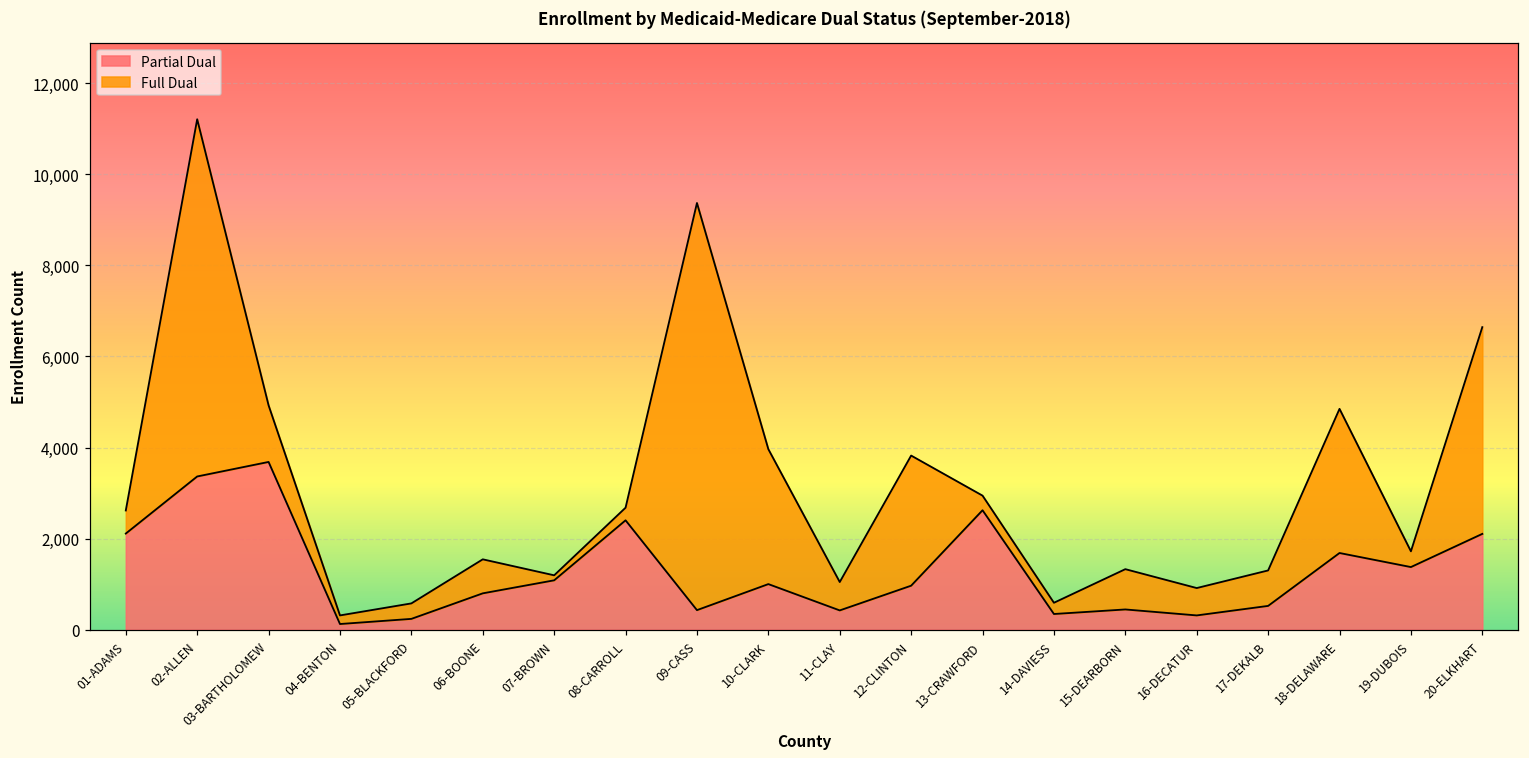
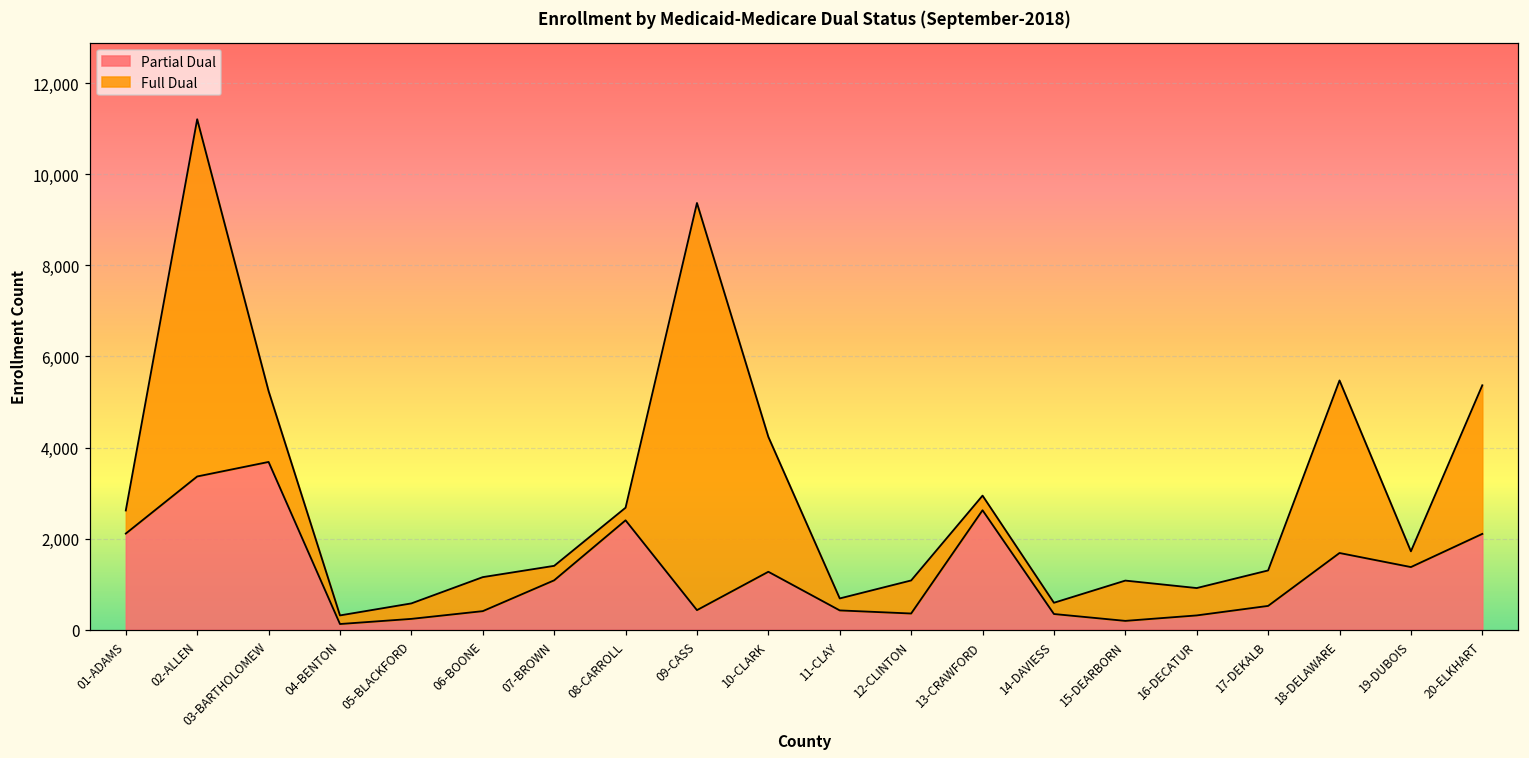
Full Dual, 03-BARTHOLOMEW: 1,200 -> 1,600
Partial Dual, 06-BOONE: 800 -> 400
Full Dual, 07-BROWN: 100 -> 300
Partial Dual, 10-CLARK: 1,000 -> 1,300
Full Dual, 11-CLAY: 600 -> 300
Partial Dual, 12-CLINTON: 1,000 -> 400
Full Dual, 12-CLINTON: 2,900 -> 700
Partial Dual, 15-DEARBORN: 400 -> 200
Full Dual, 18-DELAWARE: 3,200 -> 3,800
Full Dual, 20-ELKHART: 4,500 -> 3,300
